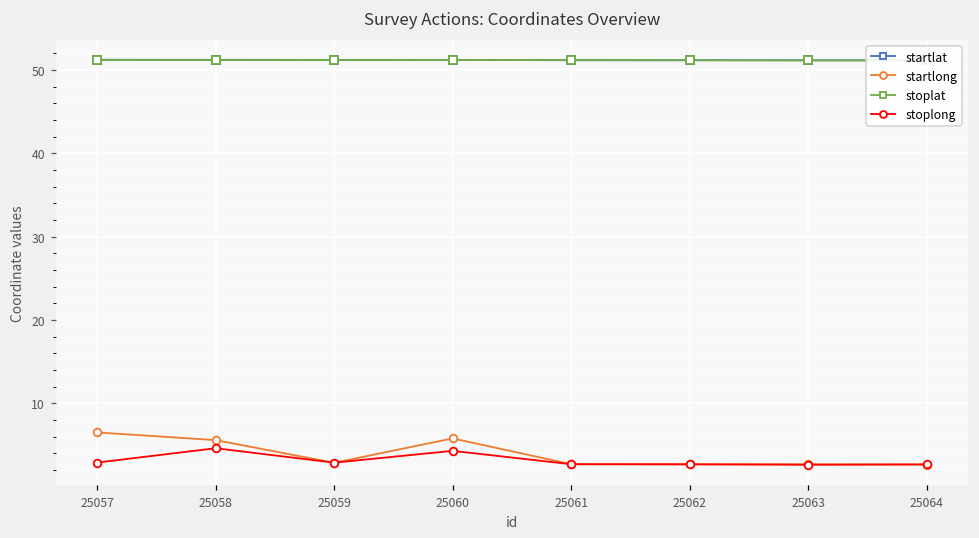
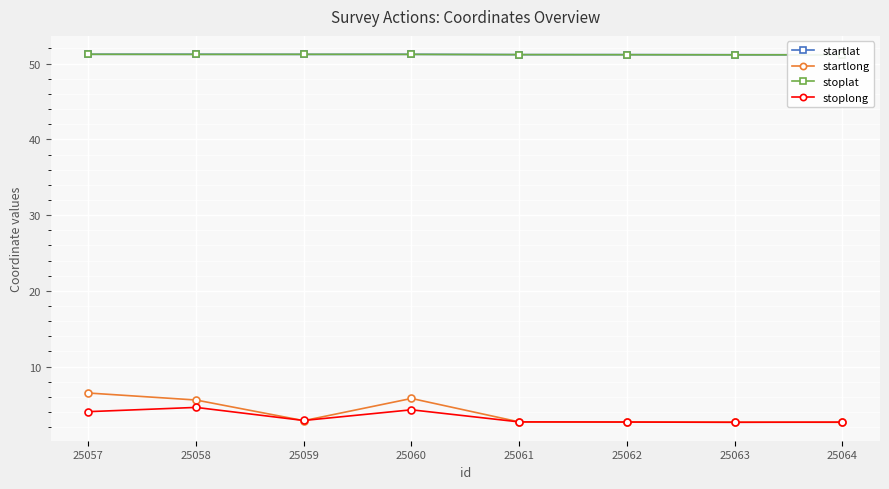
stoplong, 25057: 3 -> 4
